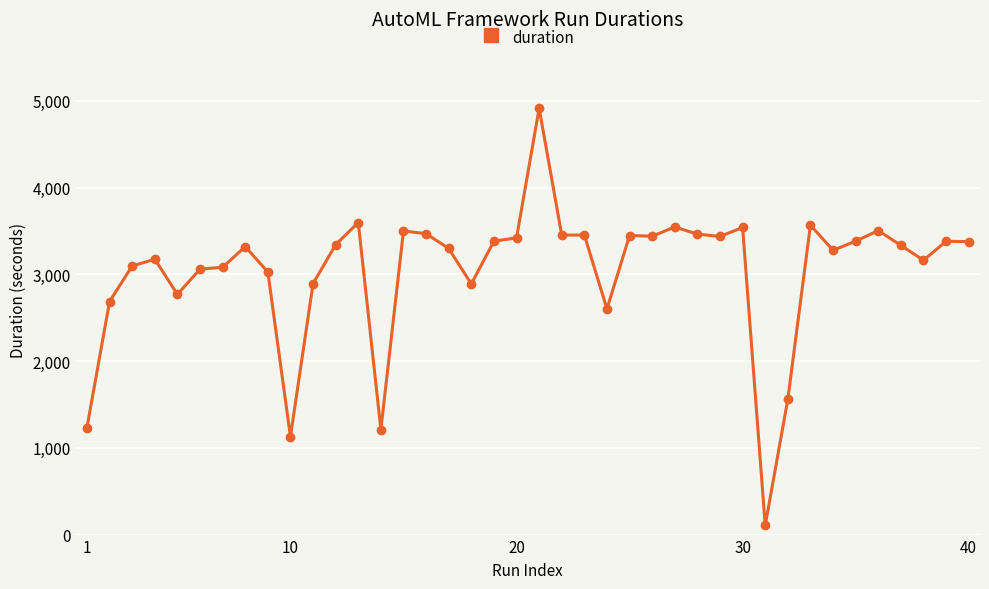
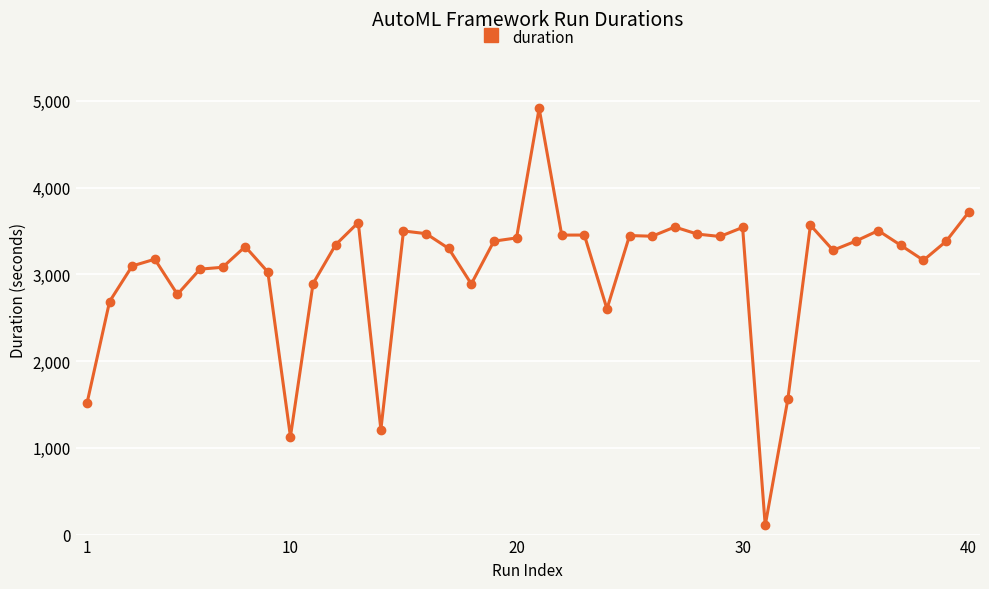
1: 1,200 -> 1,500
40: 3,400 -> 3,700
